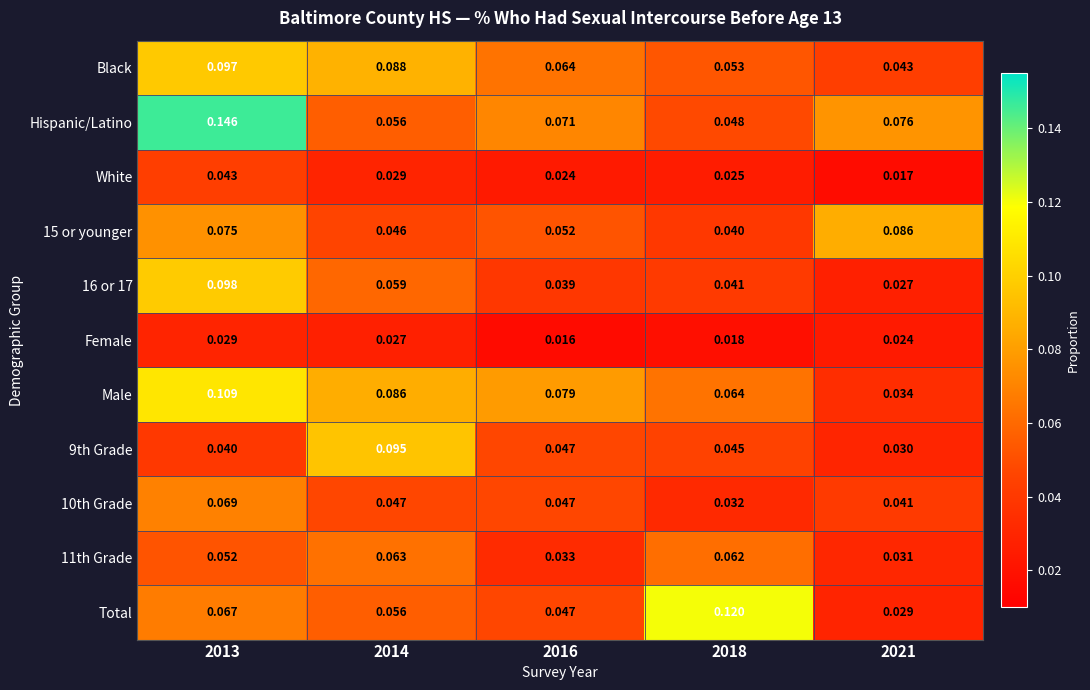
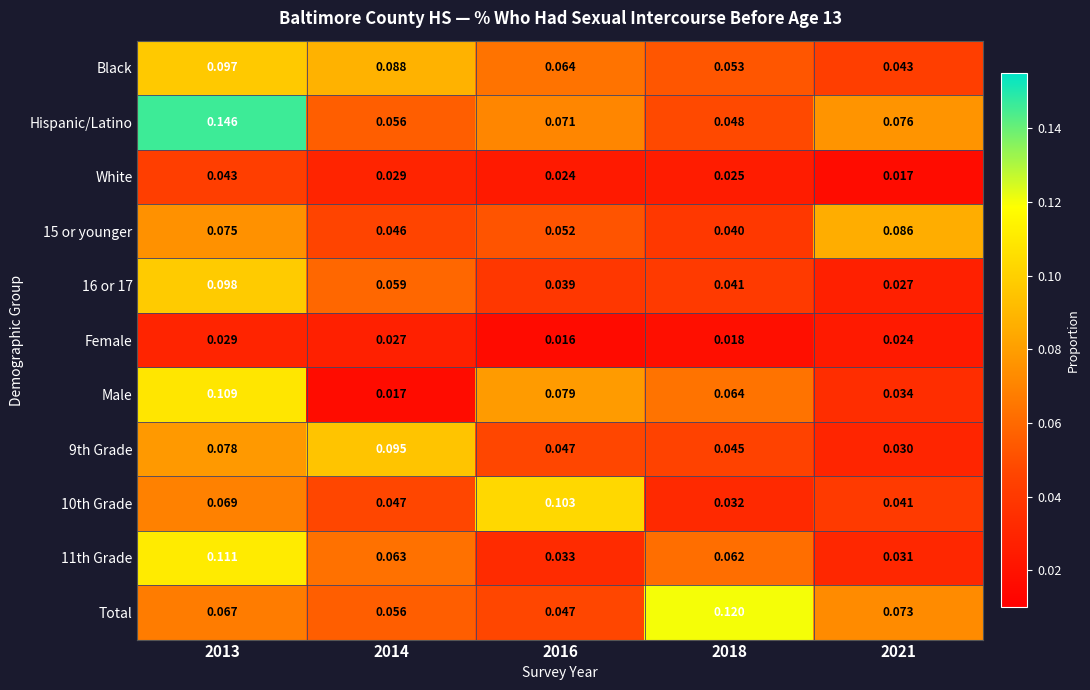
Male, 2014: 0.086 -> 0.017
9th Grade, 2013: 0.040 -> 0.078
10th Grade, 2016: 0.047 -> 0.103
11th Grade, 2013: 0.052 -> 0.111
Total, 2021: 0.029 -> 0.073
